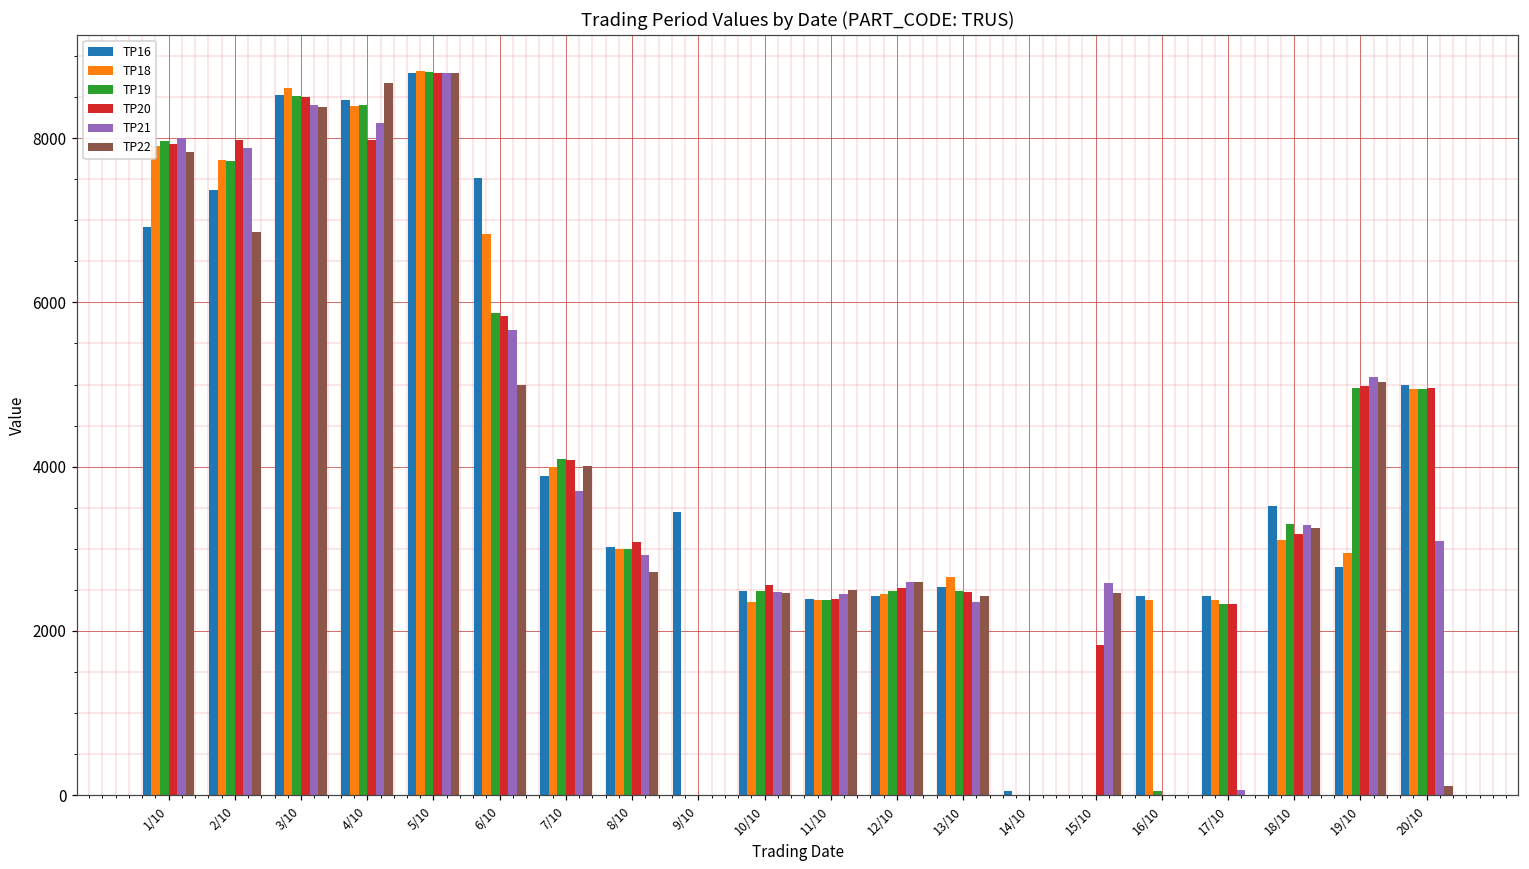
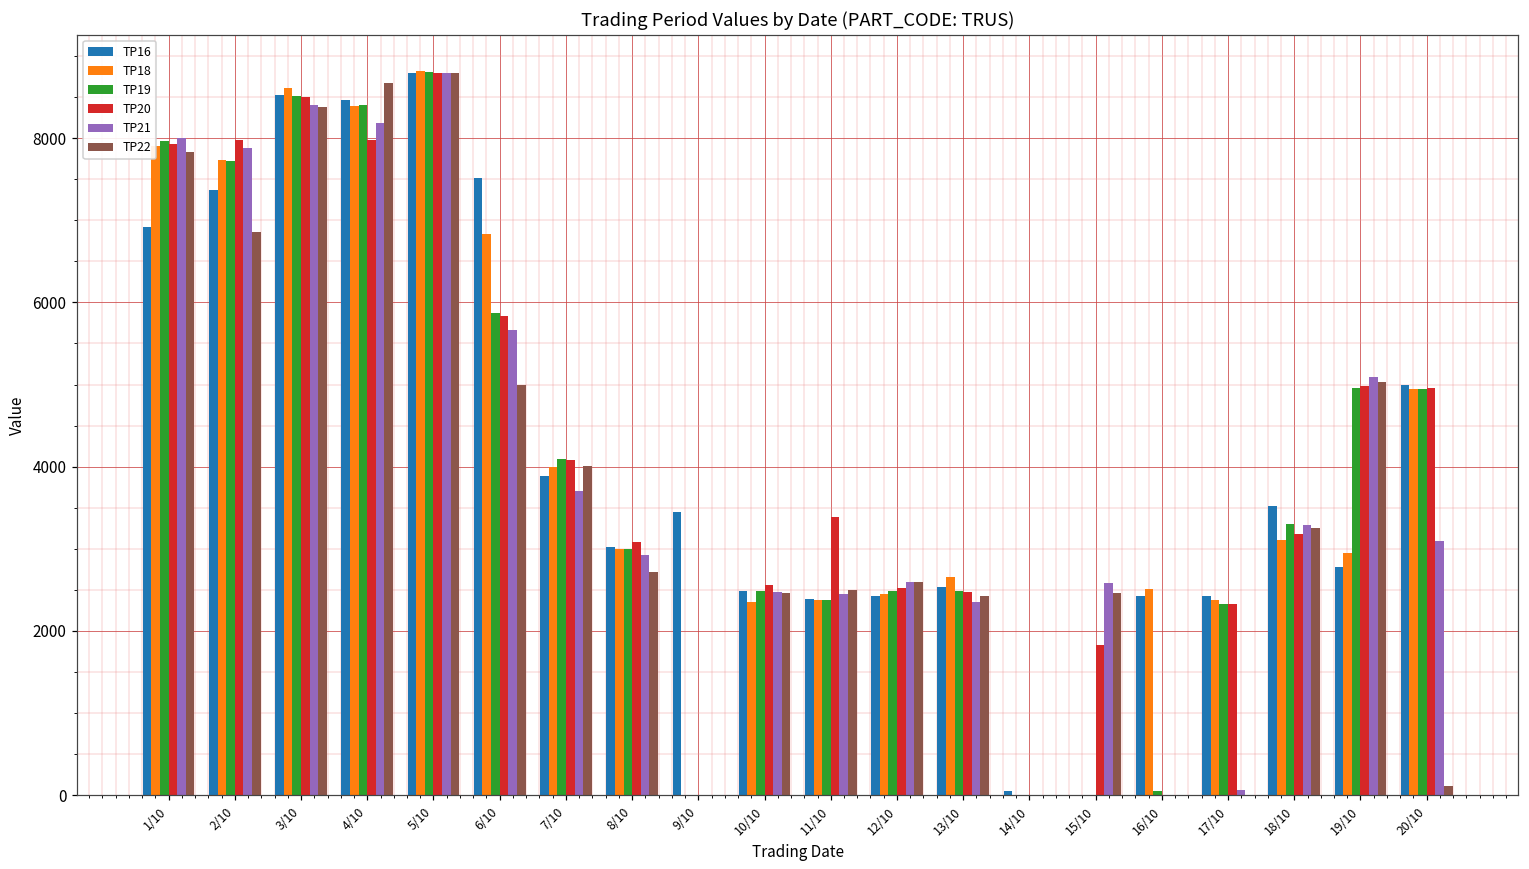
TP20, 11/10: 2400 -> 3400
TP18, 16/10: 2400 -> 2500
